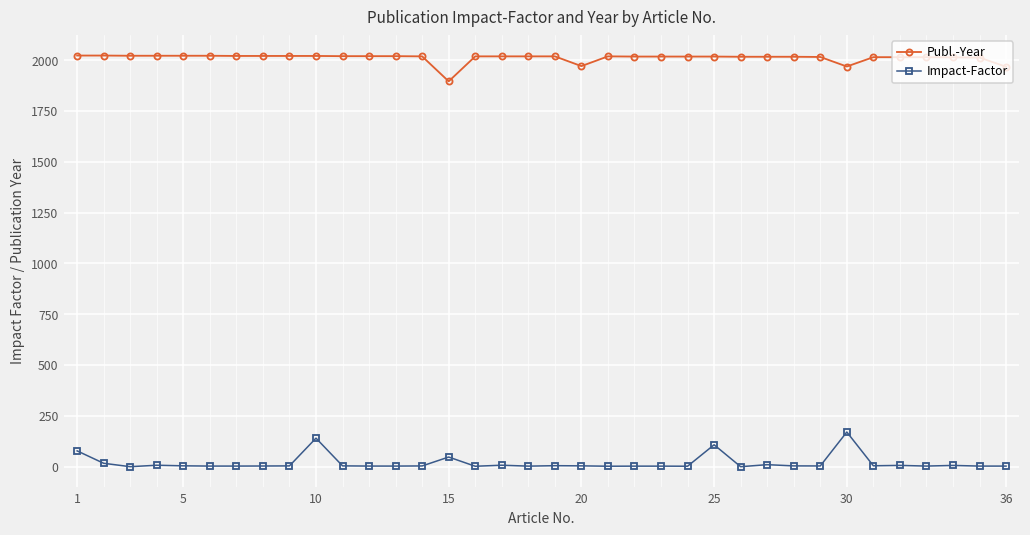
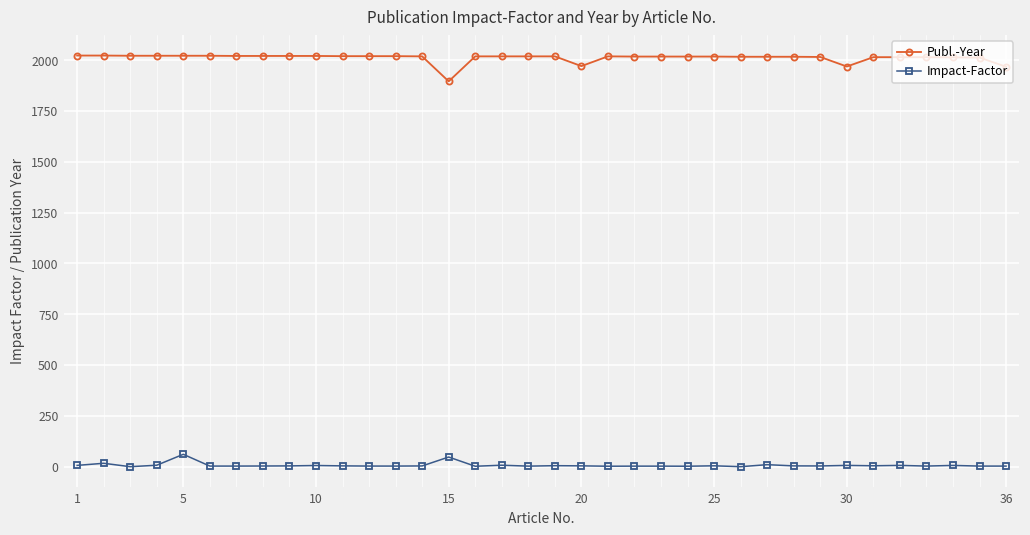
Impact-Factor, 1: 80 -> 10
Impact-Factor, 5: 0 -> 60
Impact-Factor, 10: 140 -> 10
Impact-Factor, 25: 110 -> 0
Impact-Factor, 30: 170 -> 10
